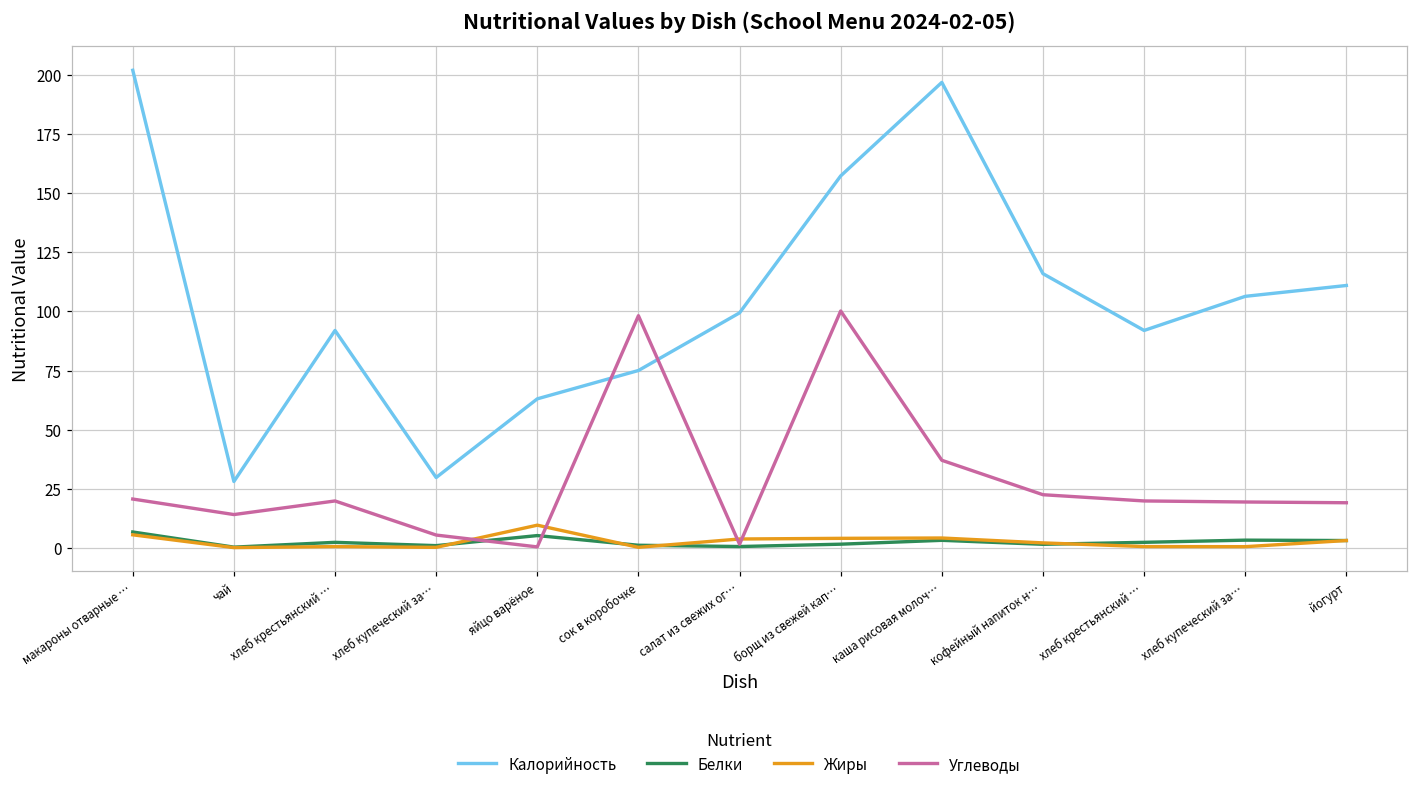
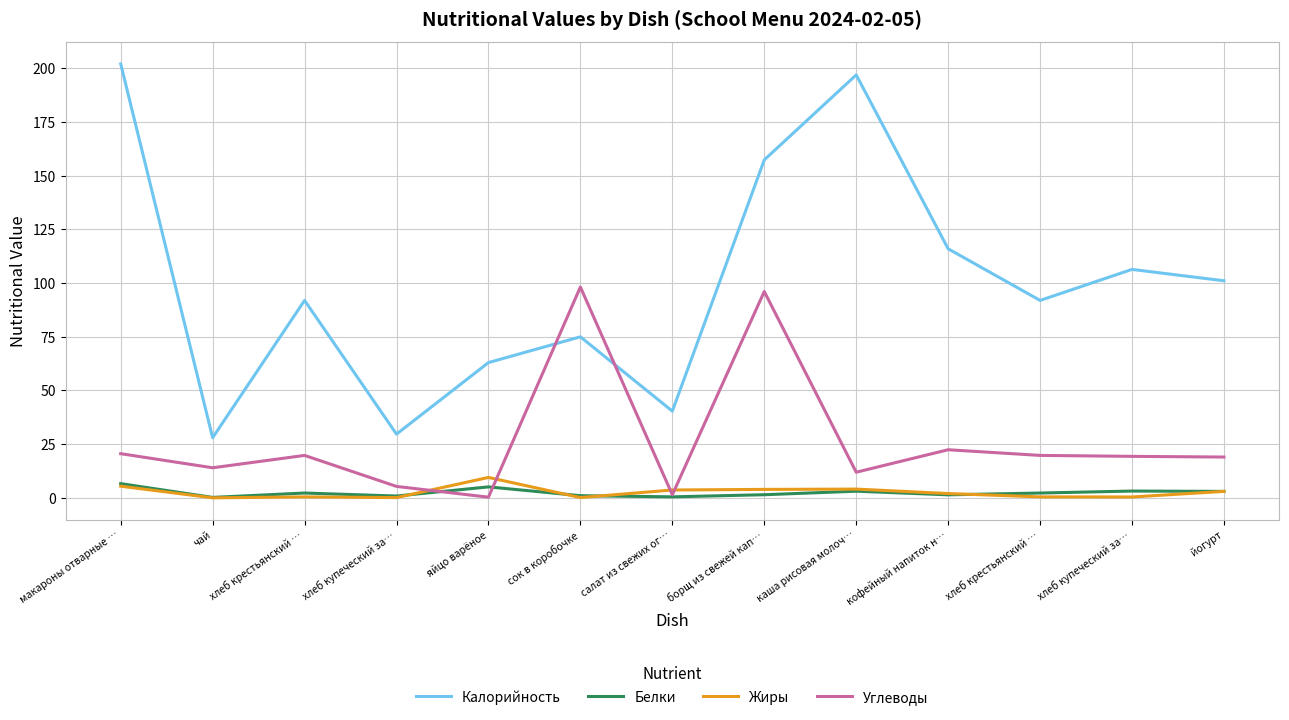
Калорийность, салат из свежих ог…: 99 -> 40
Углеводы, борщ из свежей кап…: 100 -> 96
Углеводы, каша рисовая молоч…: 37 -> 12
Калорийность, йогурт: 111 -> 101
